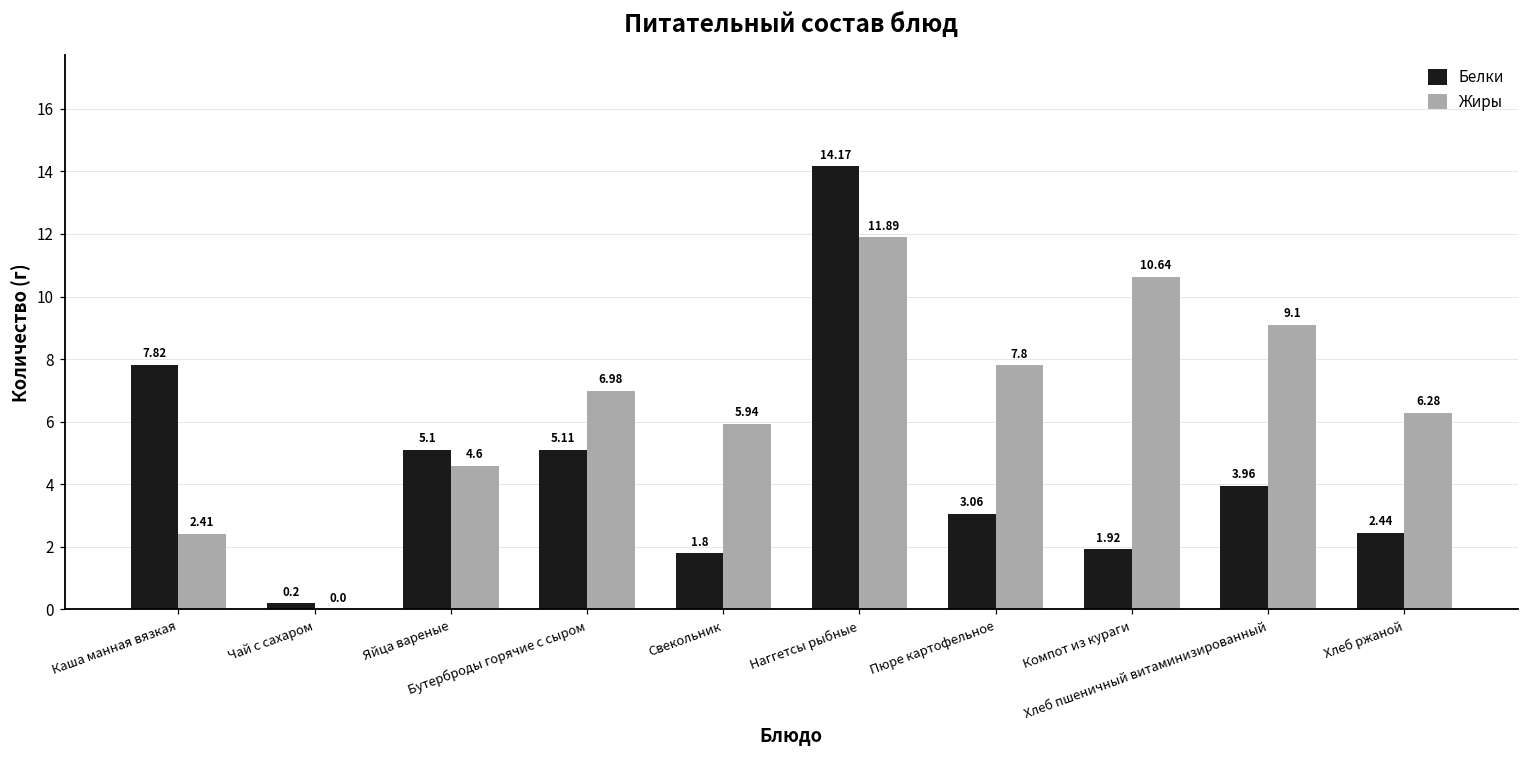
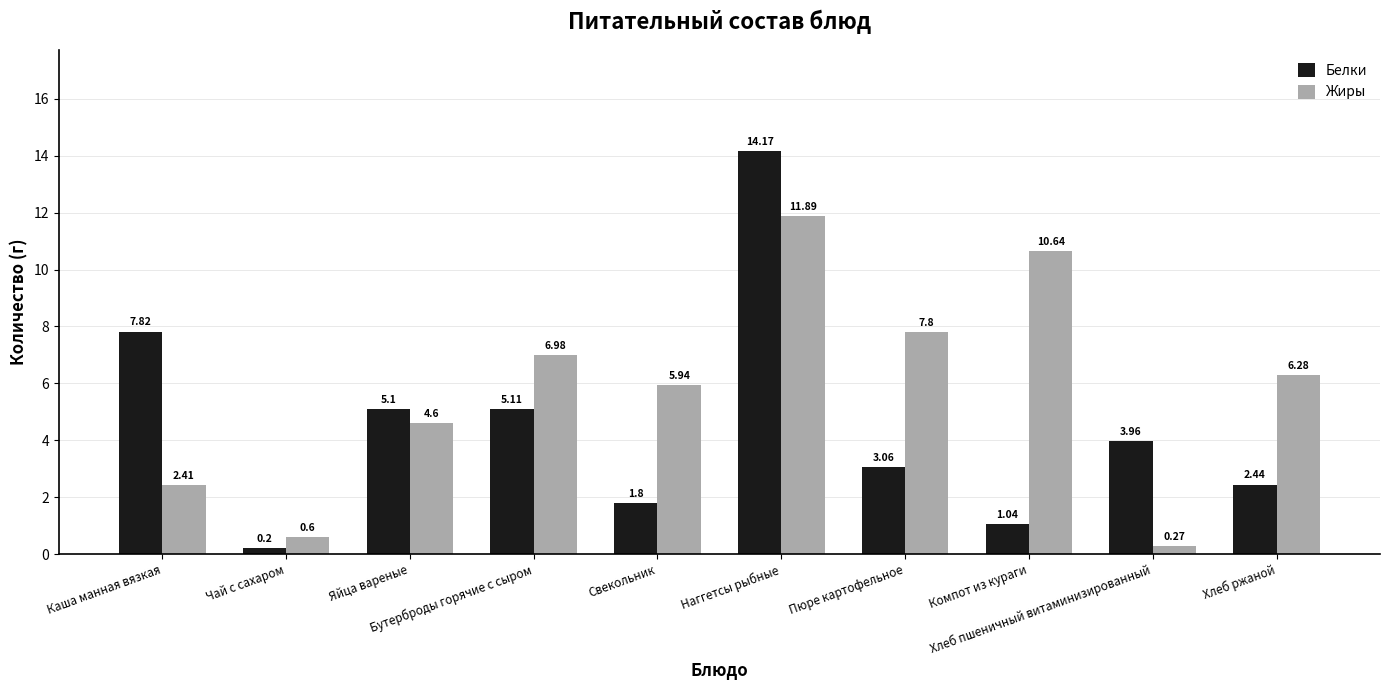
Жиры, Чай с сахаром: 0.0 -> 0.6
Белки, Компот из кураги: 1.92 -> 1.04
Жиры, Хлеб пшеничный витаминизированный: 9.1 -> 0.27
